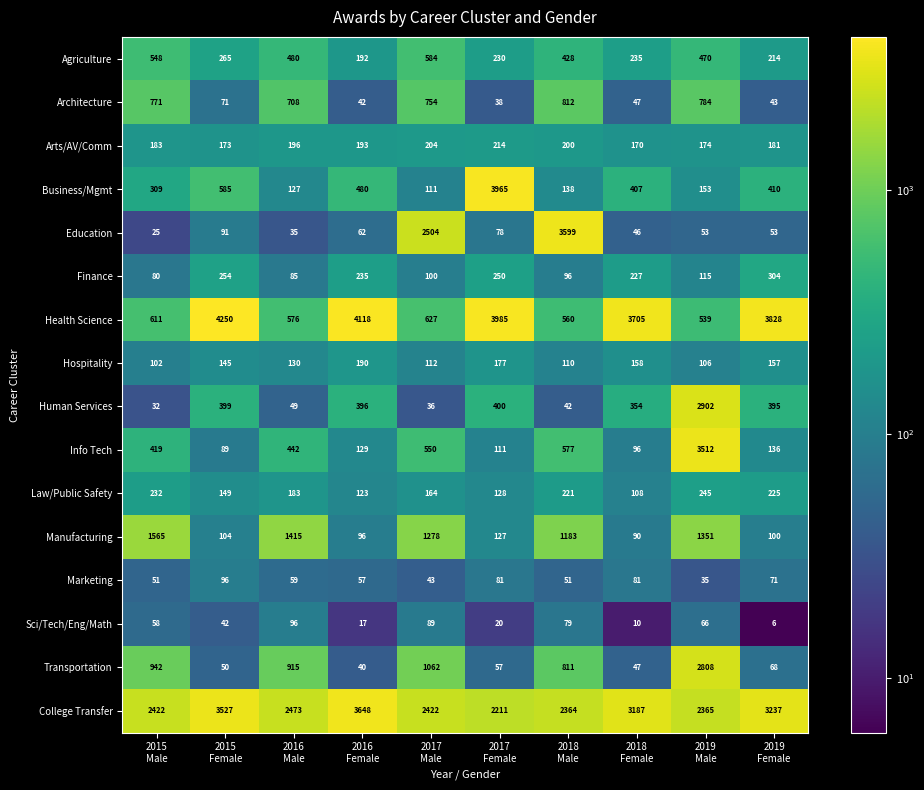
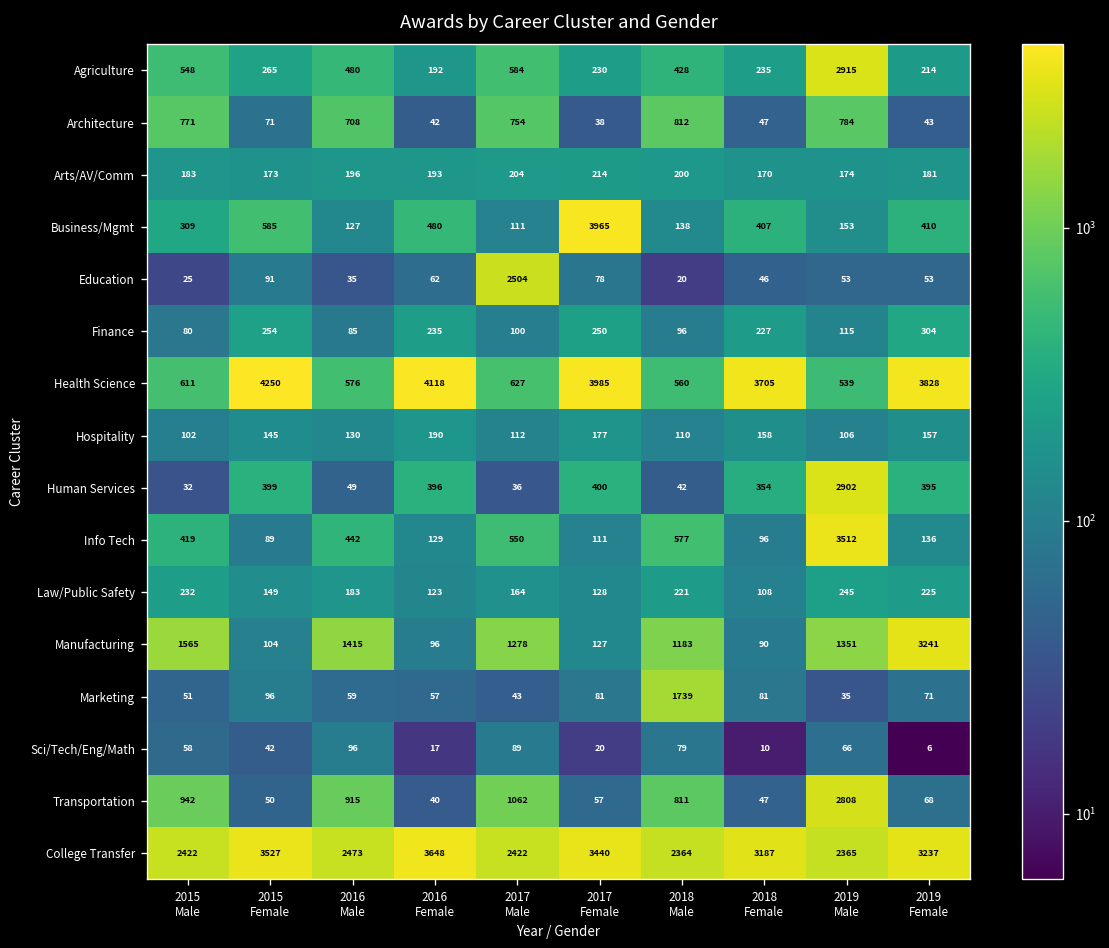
Agriculture, 2019 Male: 470 -> 2915
Education, 2018 Male: 3599 -> 20
Manufacturing, 2019 Female: 100 -> 3241
Marketing, 2018 Male: 51 -> 1739
College Transfer, 2017 Female: 2211 -> 3440
